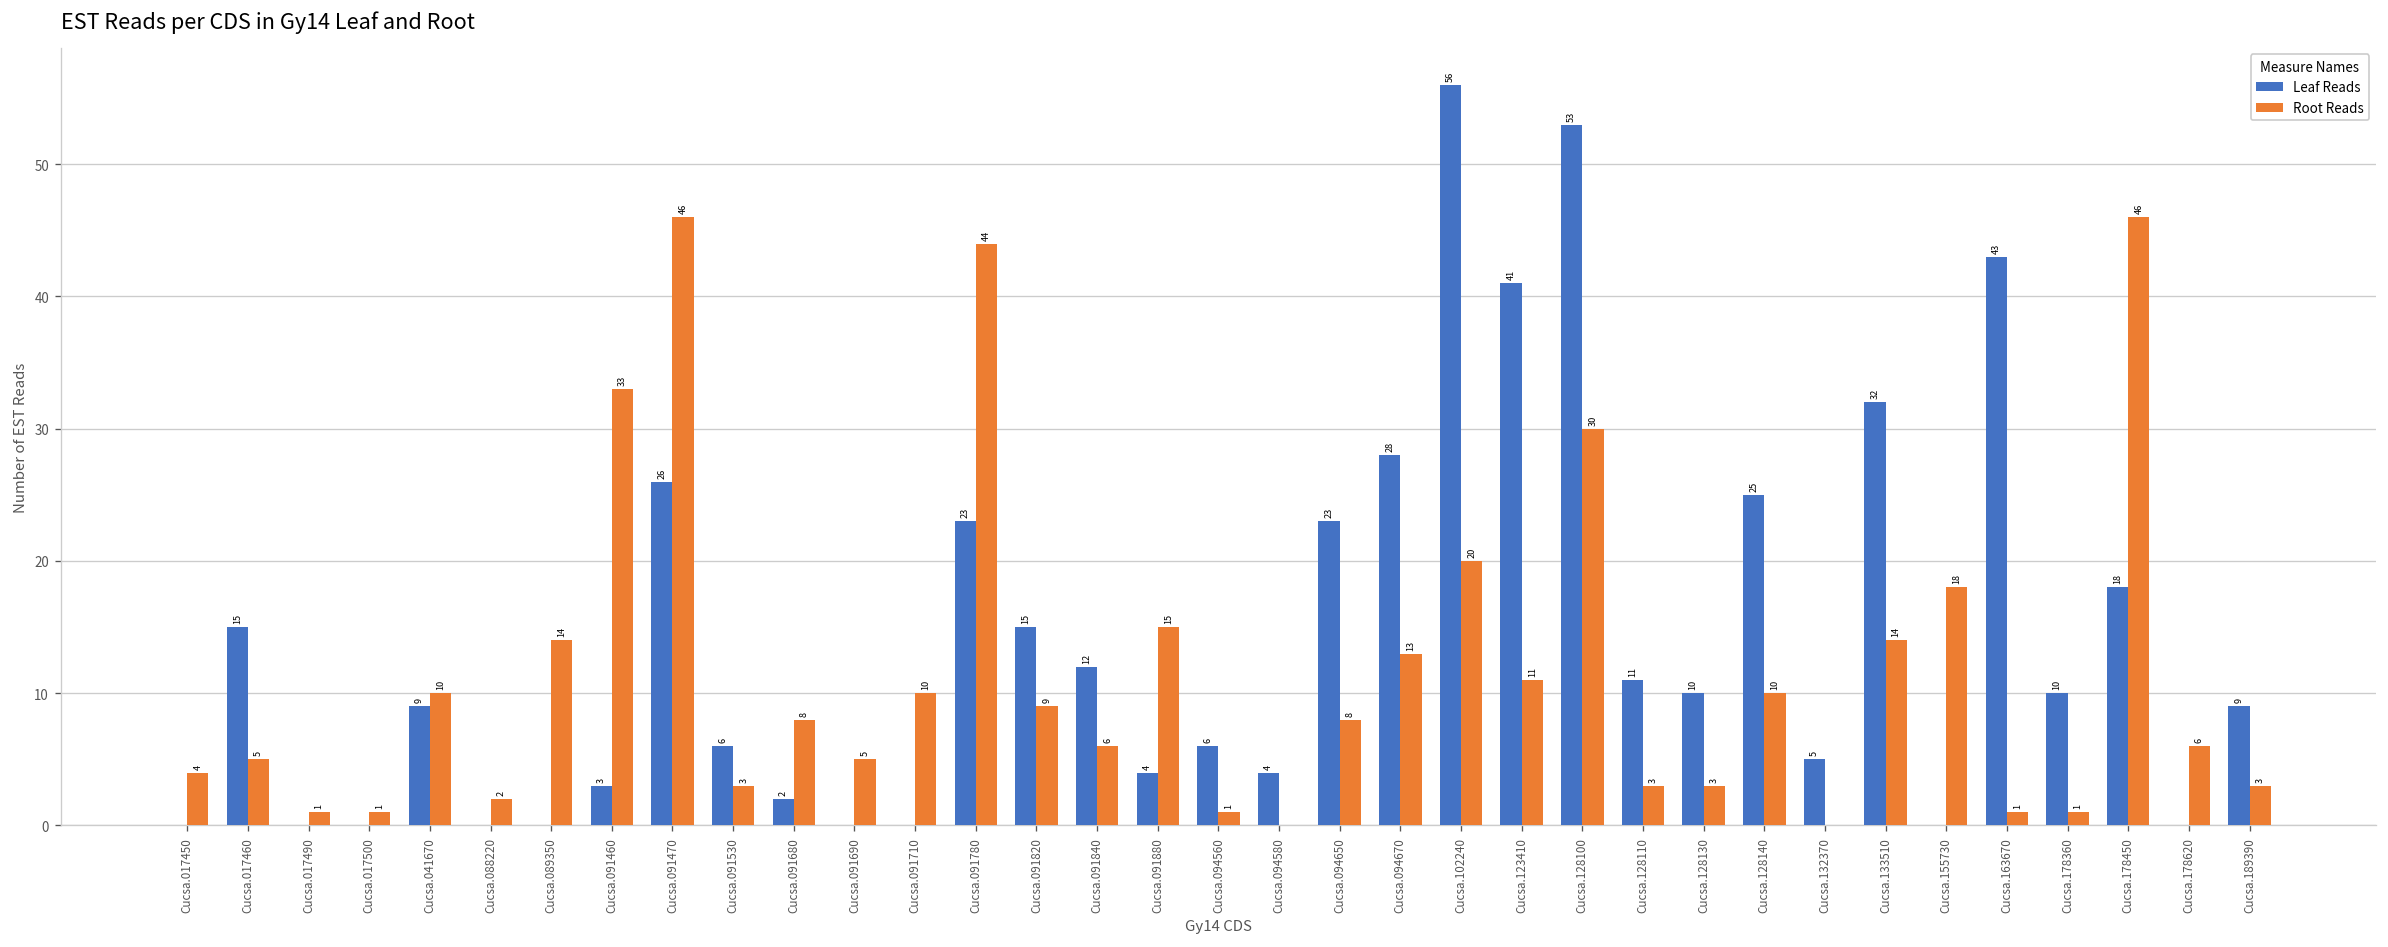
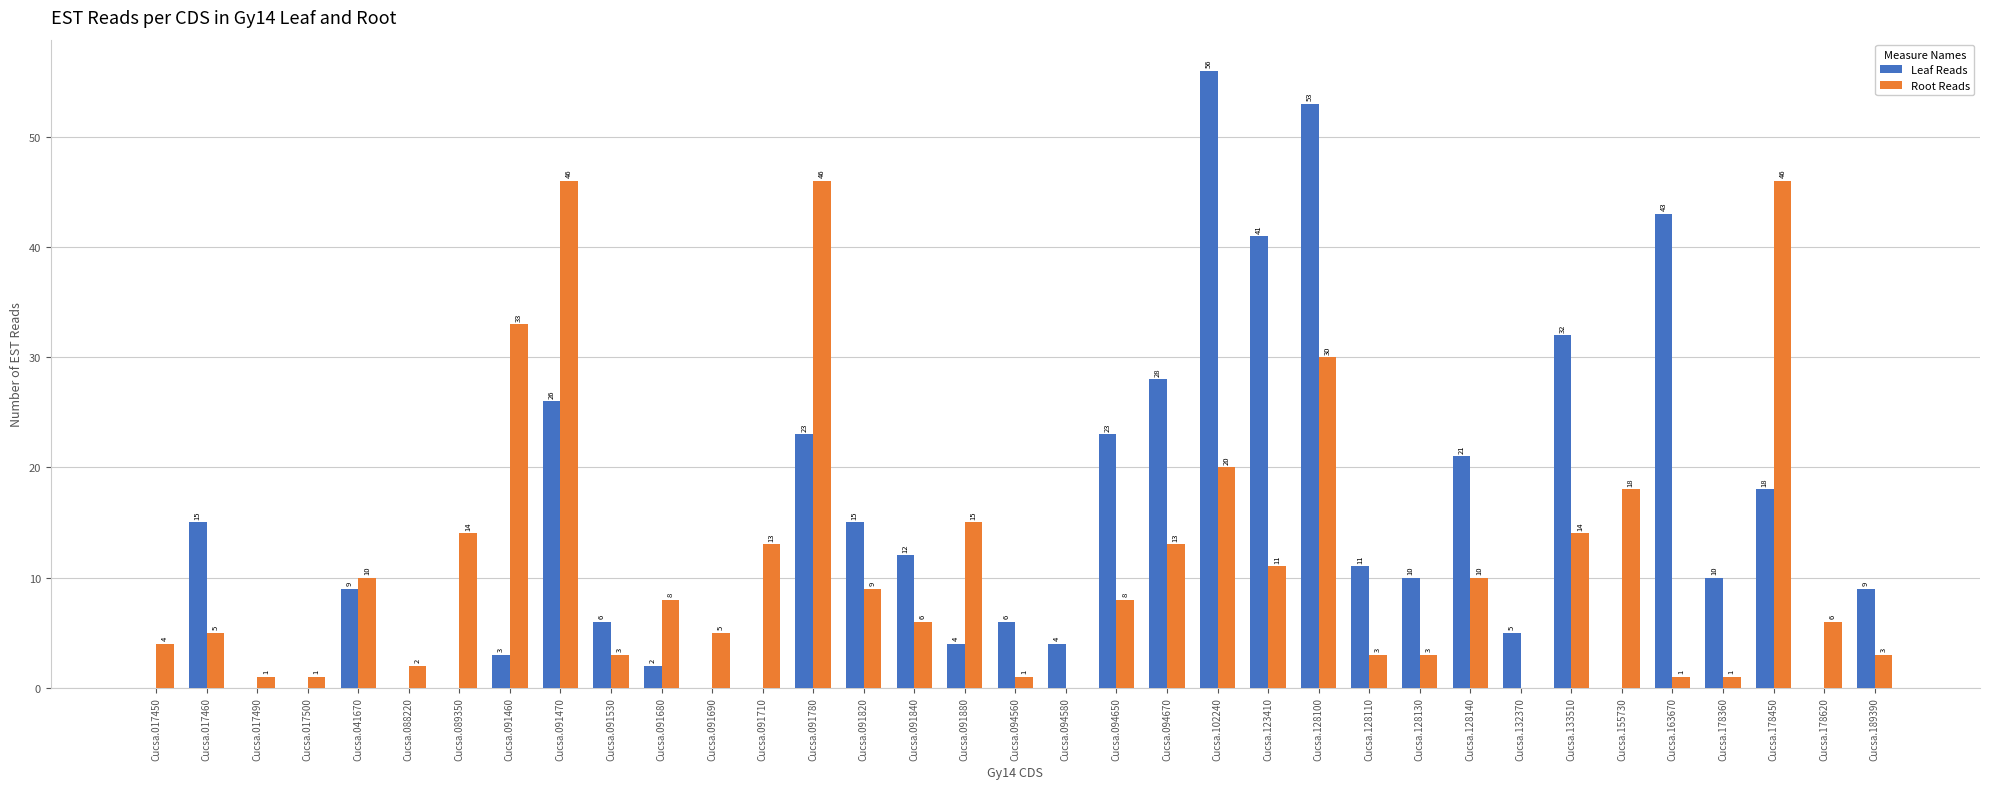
Root Reads, Cucsa.091710: 10 -> 13
Root Reads, Cucsa.091780: 44 -> 46
Leaf Reads, Cucsa.128140: 25 -> 21
